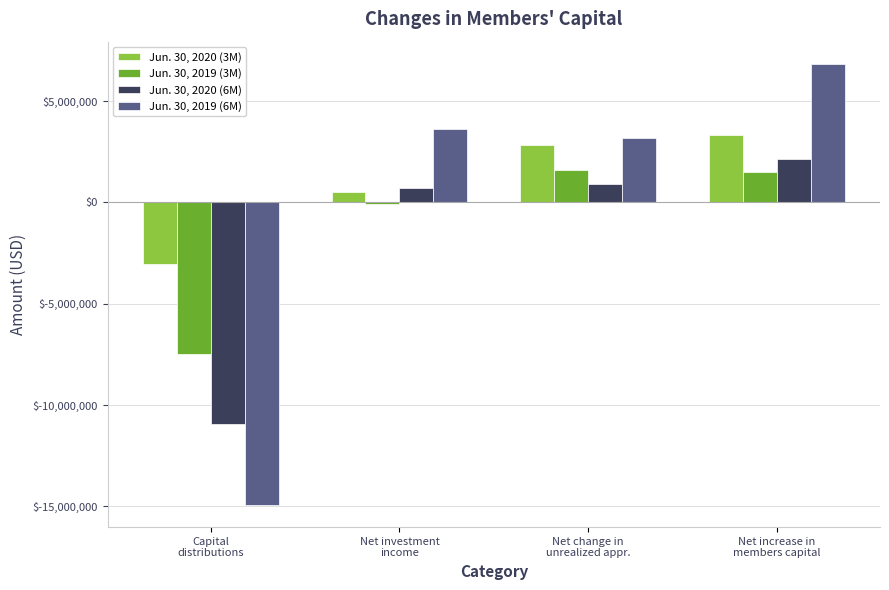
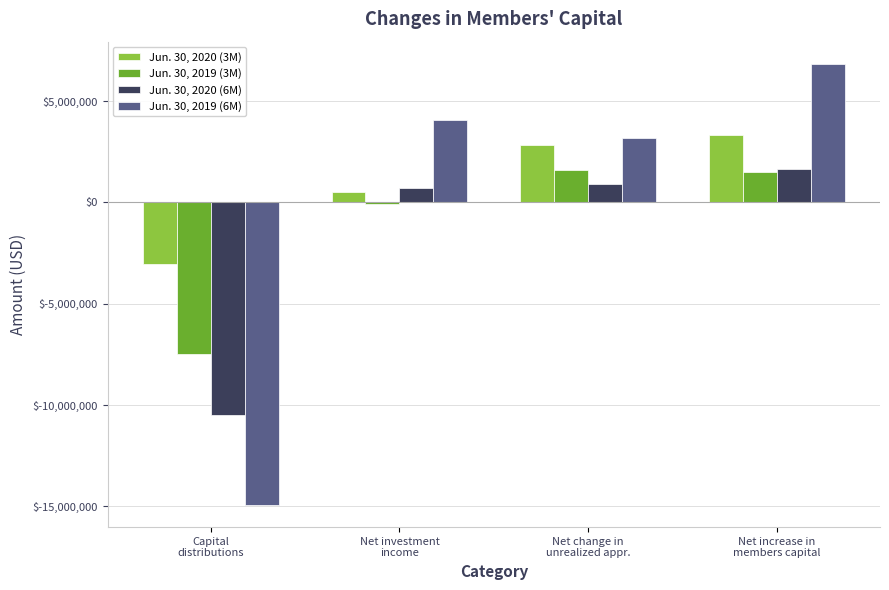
Jun. 30, 2020 (6M), Capital distributions: $-10,900,000 -> $-10,500,000
Jun. 30, 2019 (6M), Net investment income: $3,600,000 -> $4,100,000
Jun. 30, 2020 (6M), Net increase in members capital: $2,100,000 -> $1,600,000
